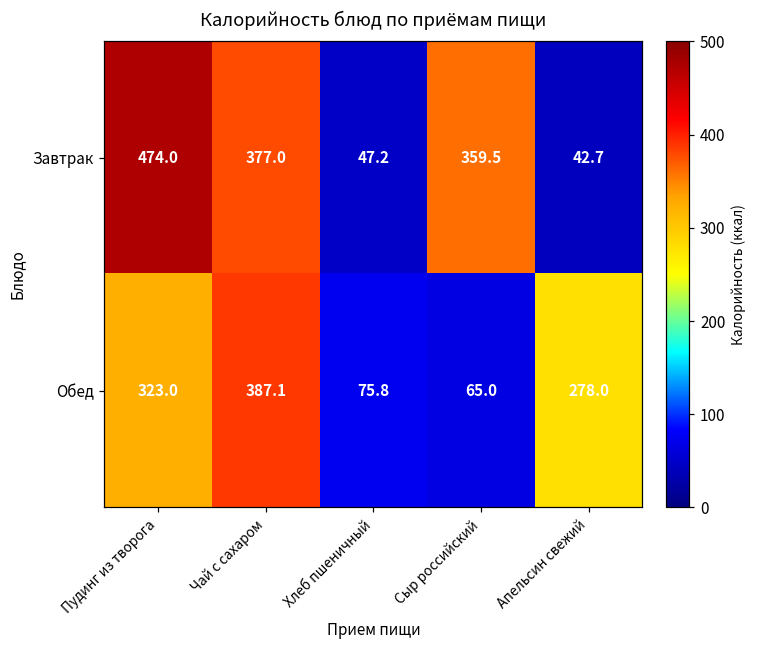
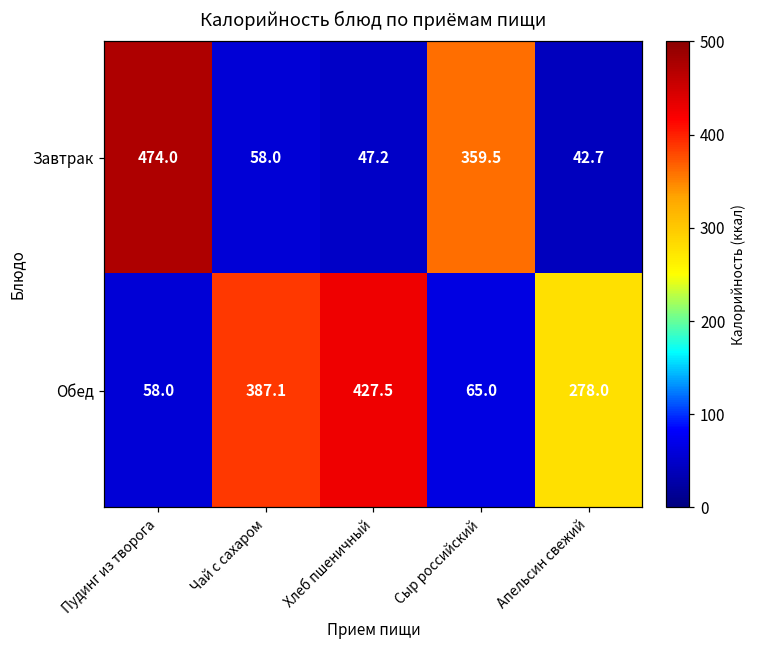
Завтрак, Чай с сахаром: 377.0 -> 58.0
Обед, Пудинг из творога: 323.0 -> 58.0
Обед, Хлеб пшеничный: 75.8 -> 427.5
